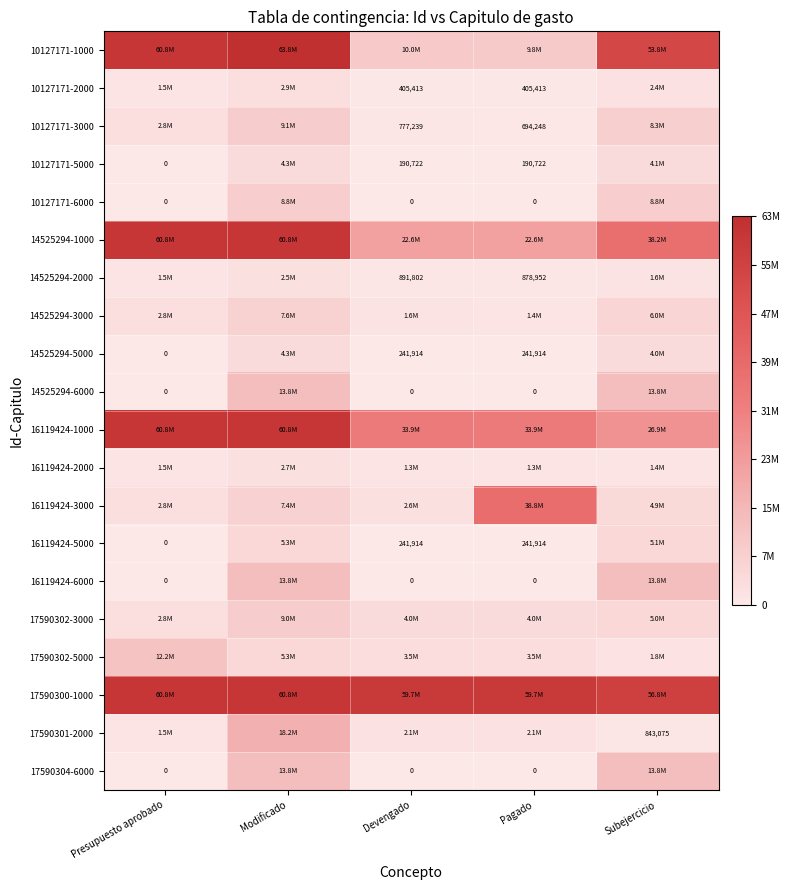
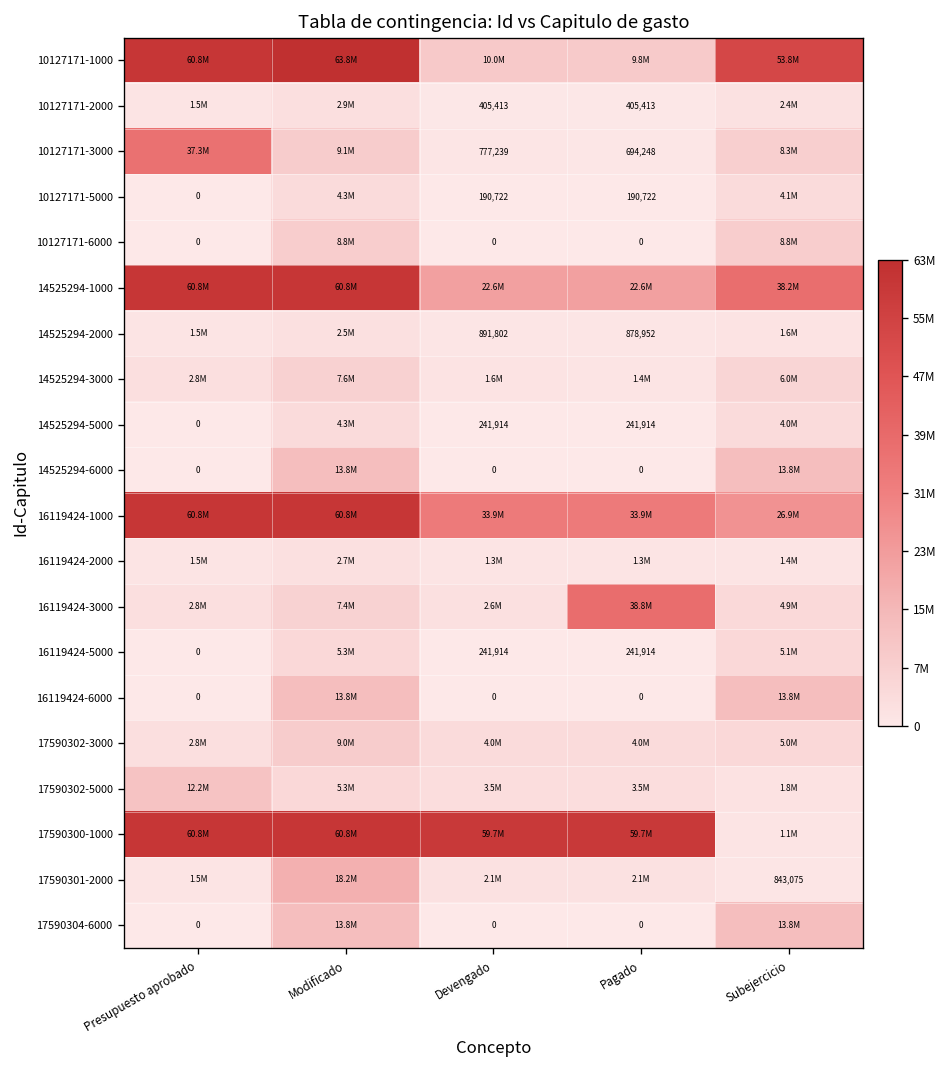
10127171-3000, Presupuesto aprobado: 2.8M -> 37.3M
17590300-1000, Subejercicio: 56.8M -> 1.1M
